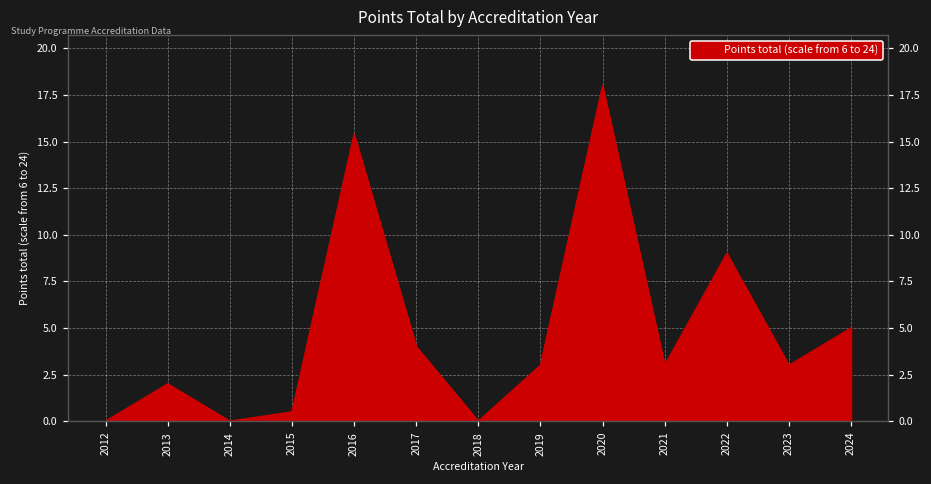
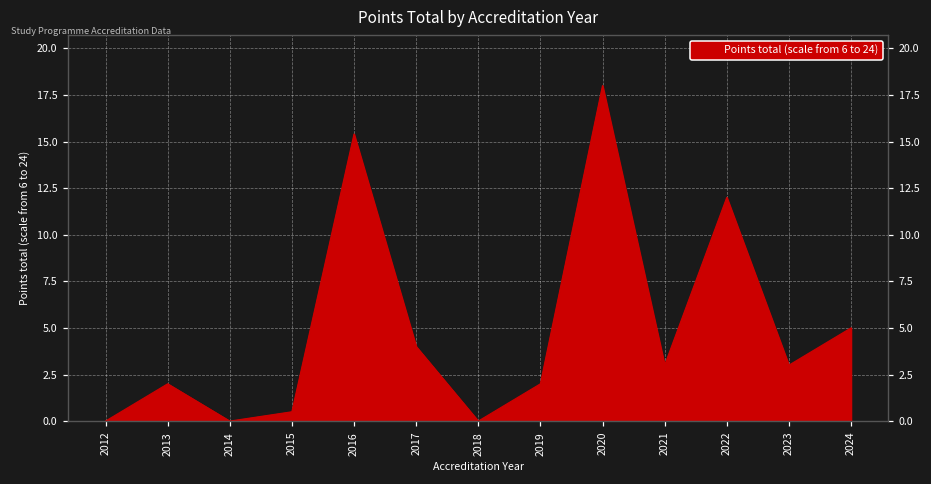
2019: 3 -> 2
2022: 9 -> 12
